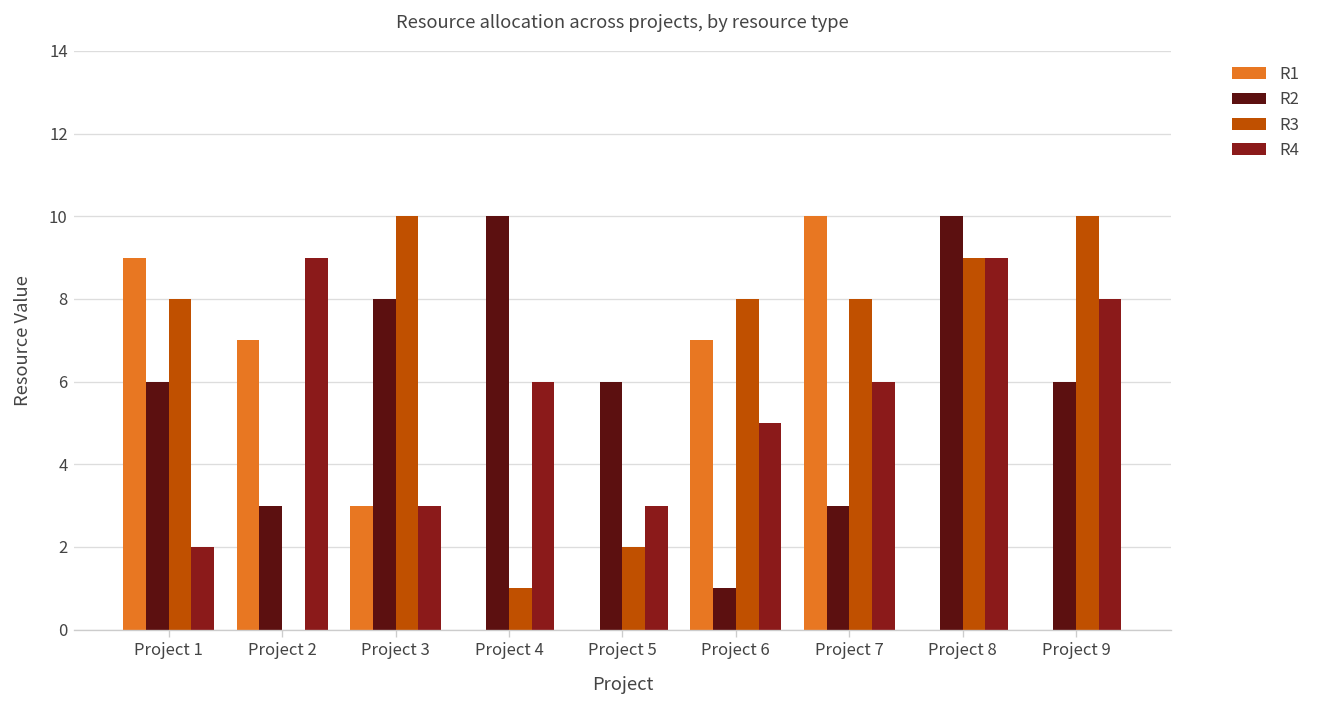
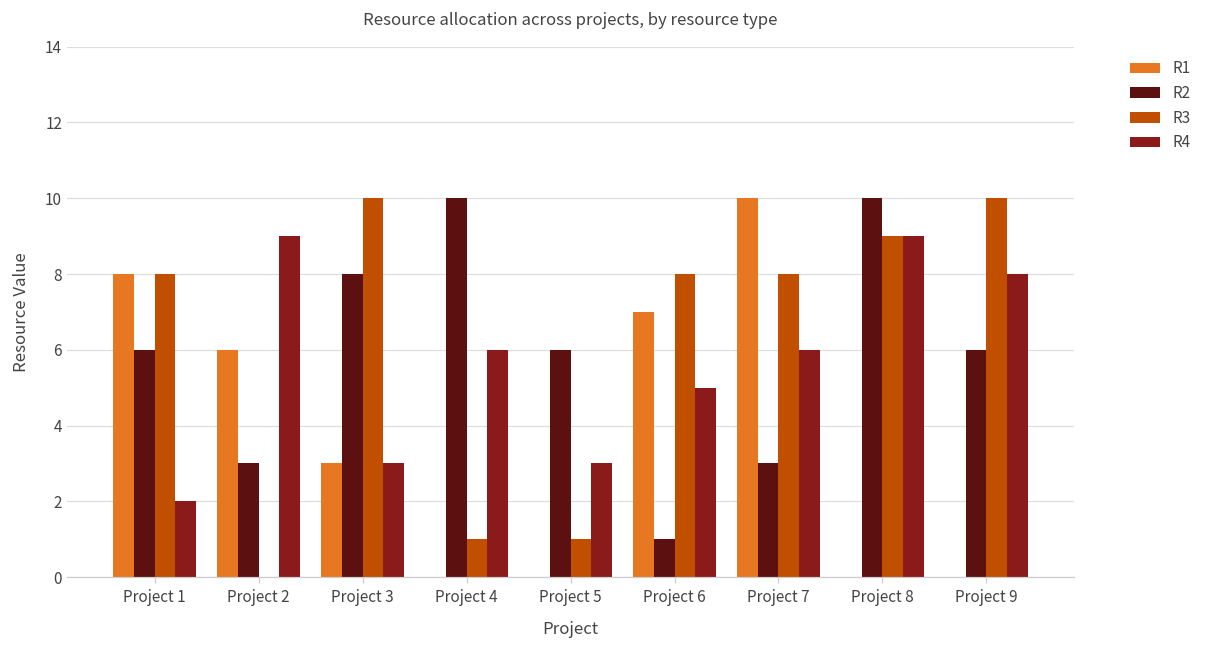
R1, Project 1: 9 -> 8
R1, Project 2: 7 -> 6
R3, Project 5: 2 -> 1
